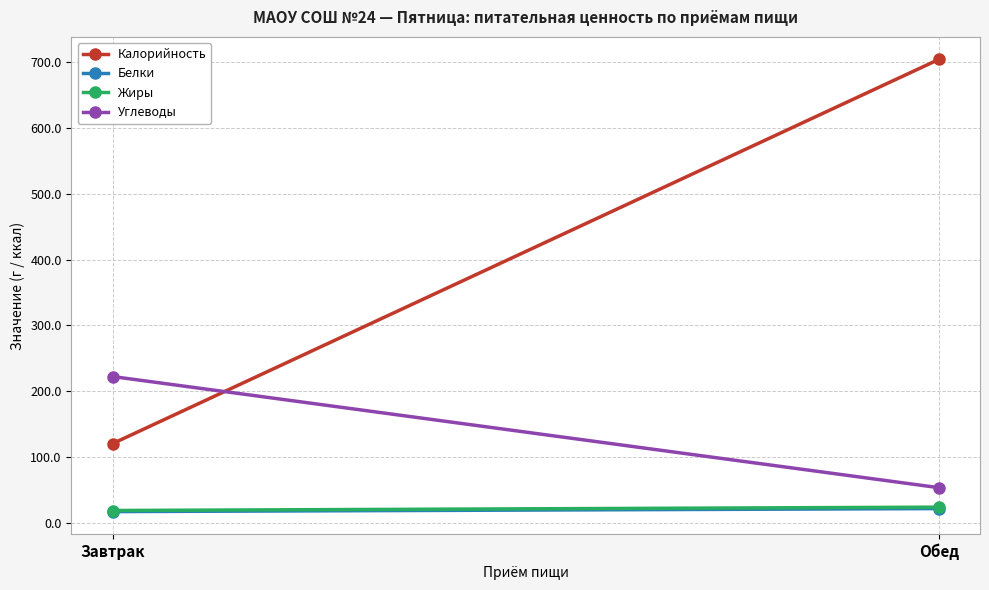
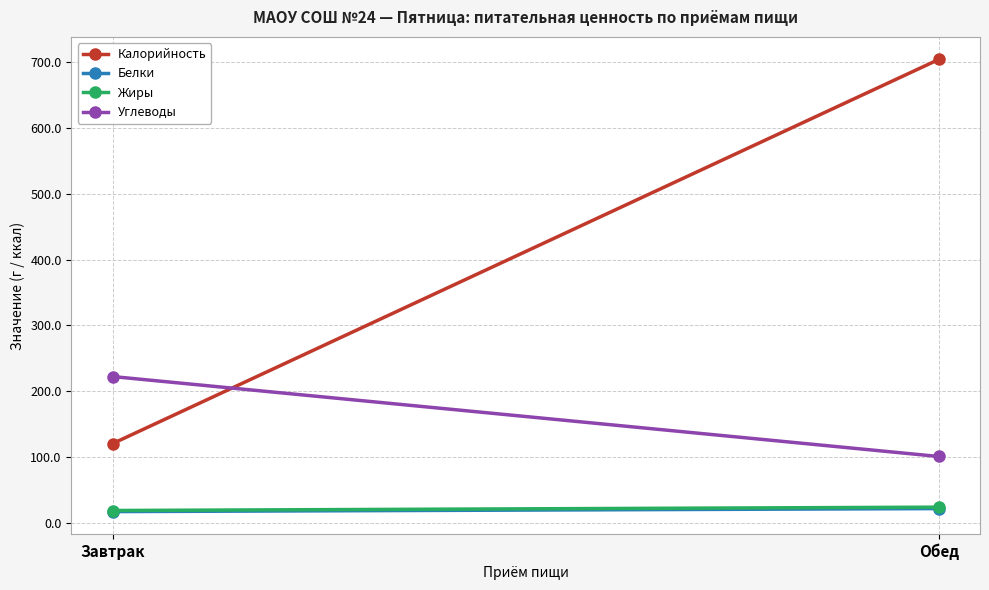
Углеводы, Обед: 50 -> 100
